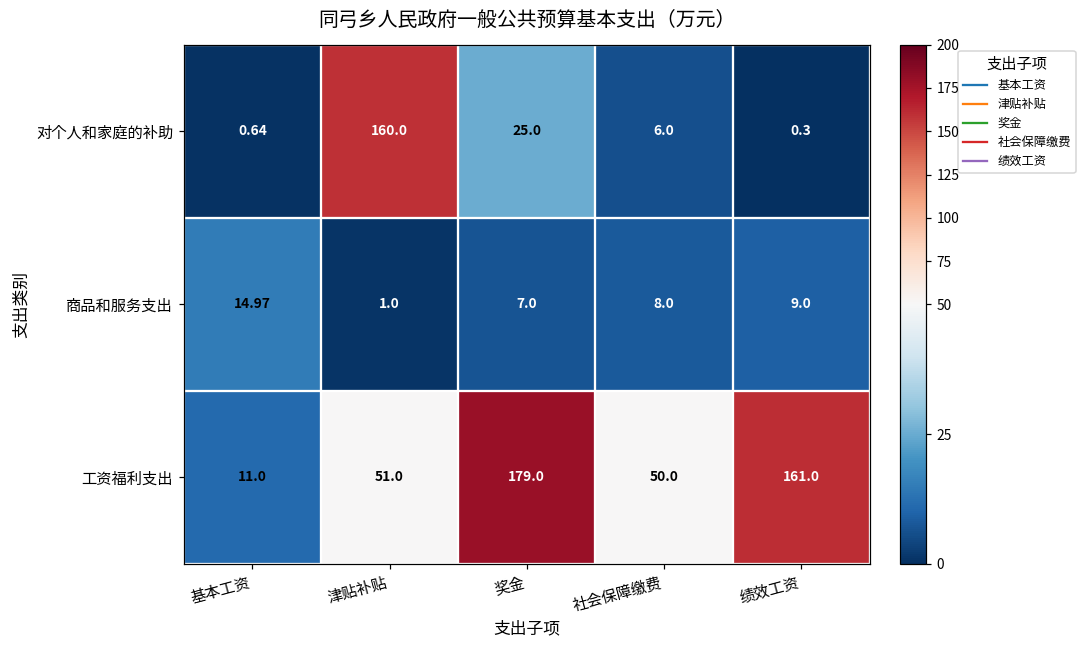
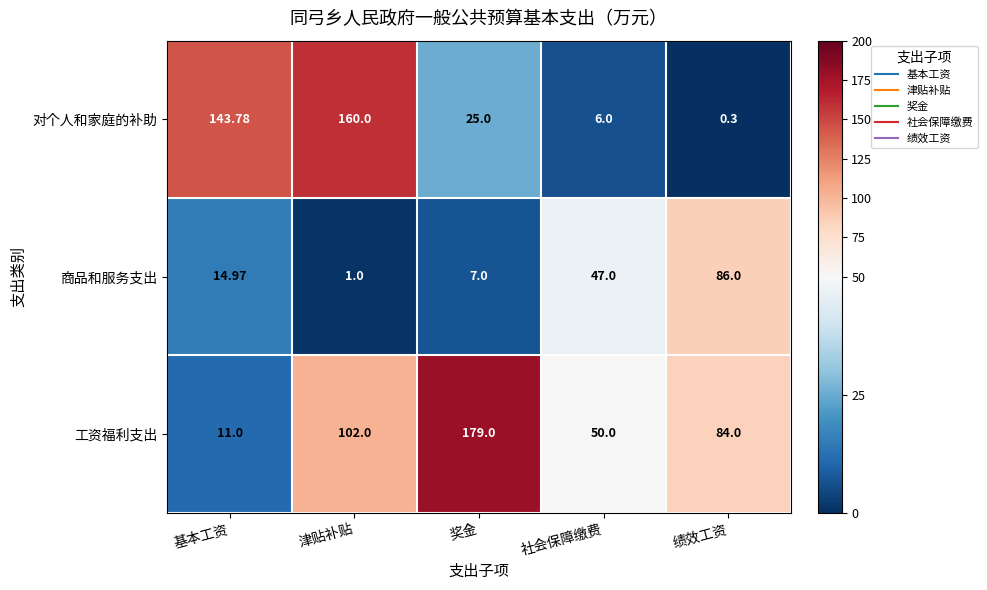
对个人和家庭的补助, 基本工资: 0.64 -> 143.78
商品和服务支出, 社会保障缴费: 8.0 -> 47.0
商品和服务支出, 绩效工资: 9.0 -> 86.0
工资福利支出, 津贴补贴: 51.0 -> 102.0
工资福利支出, 绩效工资: 161.0 -> 84.0
